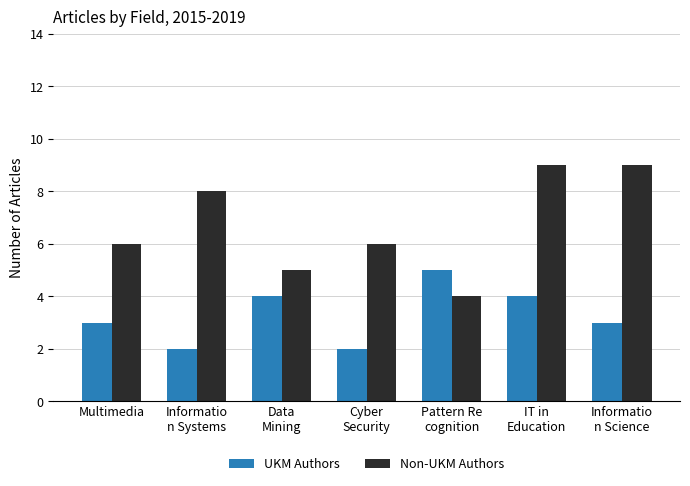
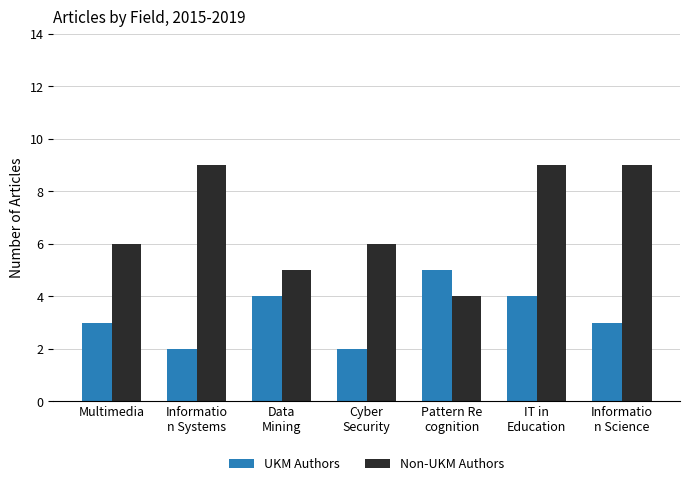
Non-UKM Authors, Informatio n Systems: 8 -> 9
